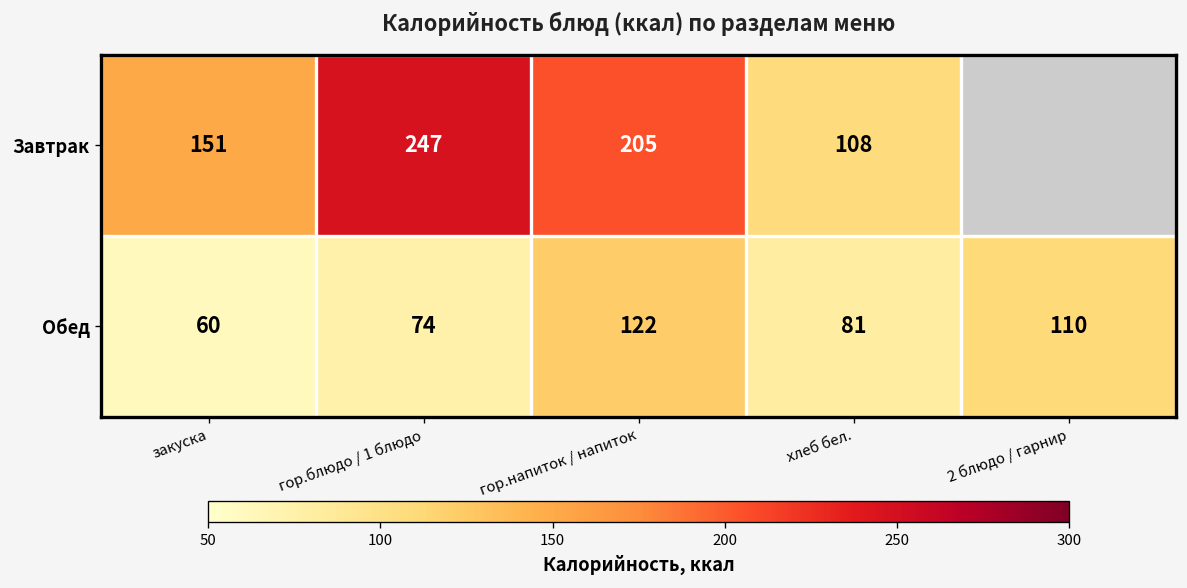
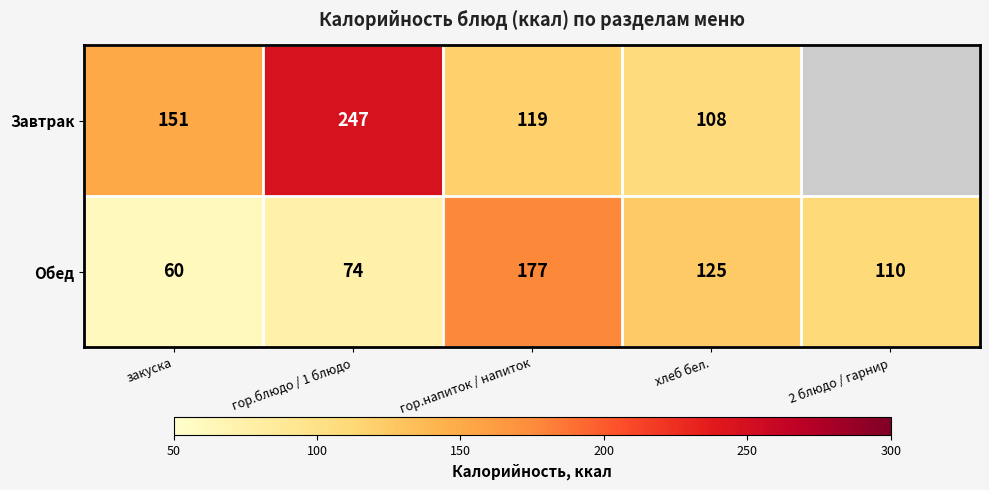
Завтрак, гор.напиток / напиток: 205 -> 119
Обед, гор.напиток / напиток: 122 -> 177
Обед, хлеб бел.: 81 -> 125
